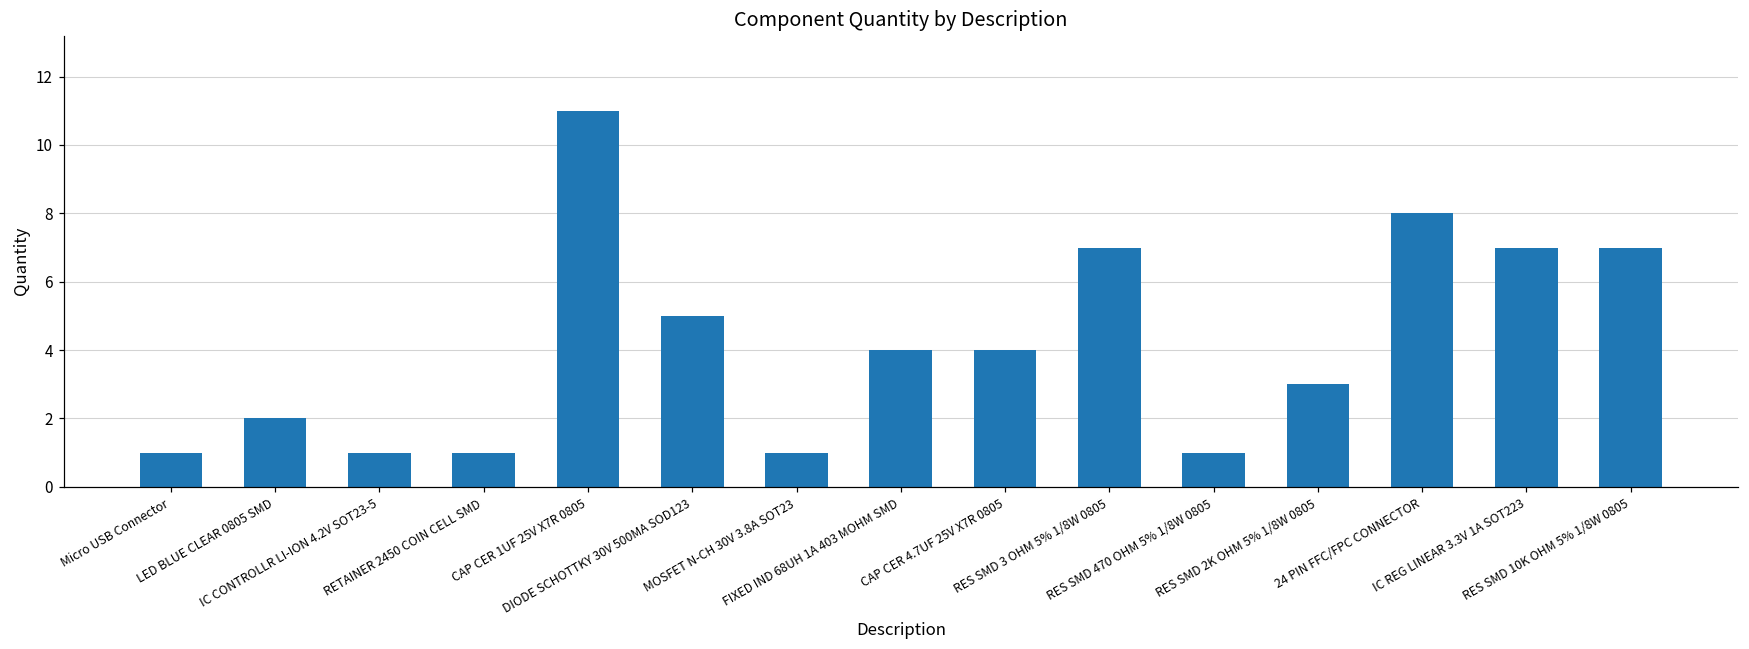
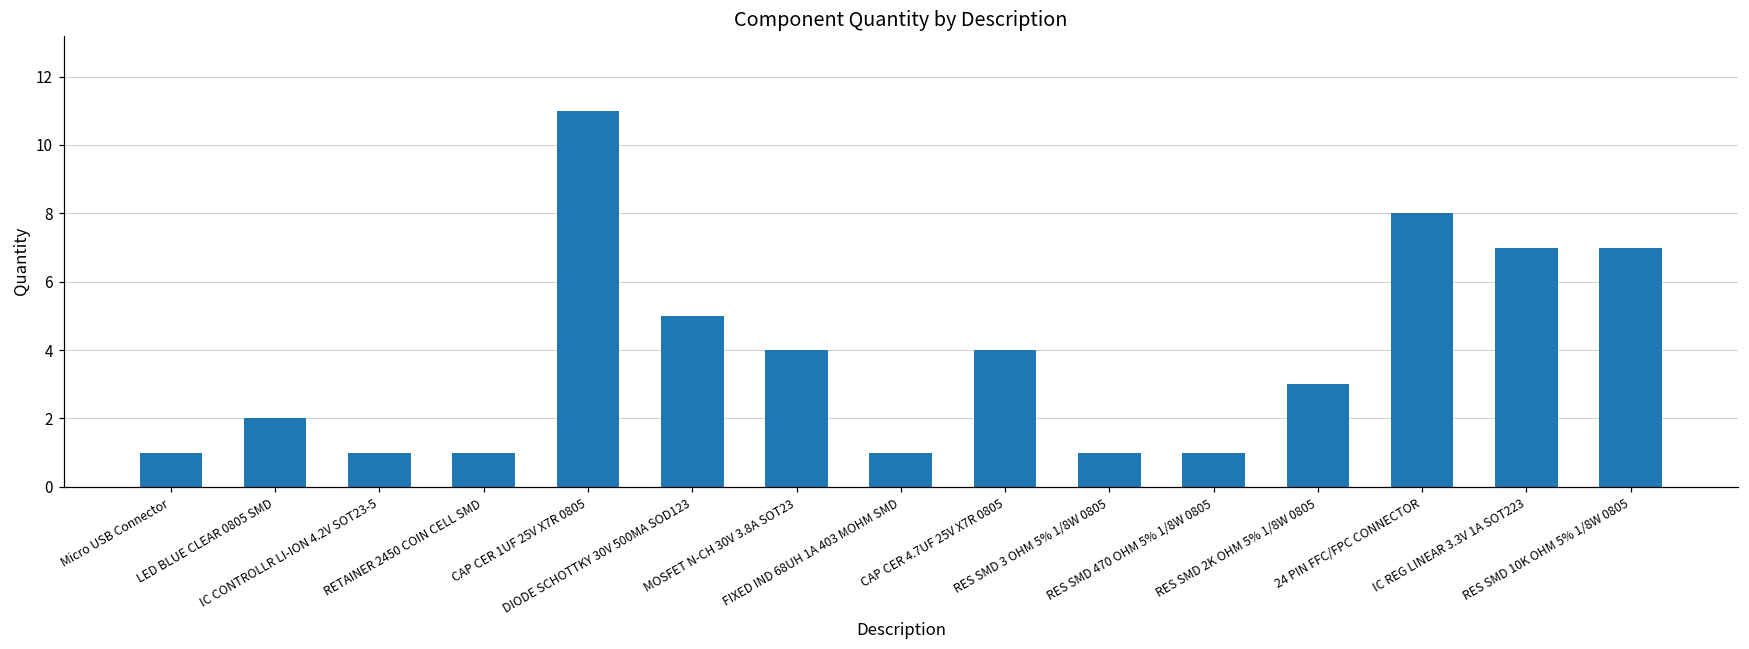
MOSFET N-CH 30V 3.8A SOT23: 1 -> 4
FIXED IND 68UH 1A 403 MOHM SMD: 4 -> 1
RES SMD 3 OHM 5% 1/8W 0805: 7 -> 1
